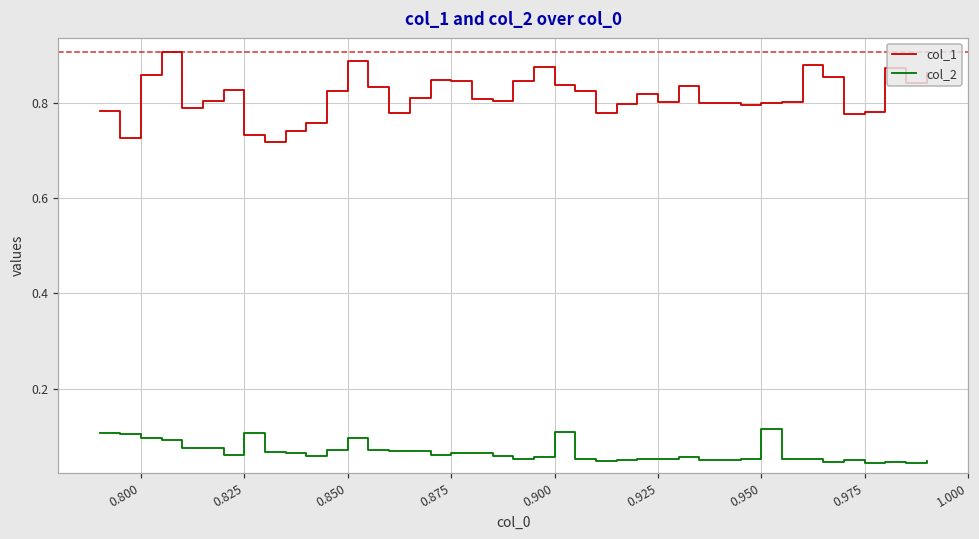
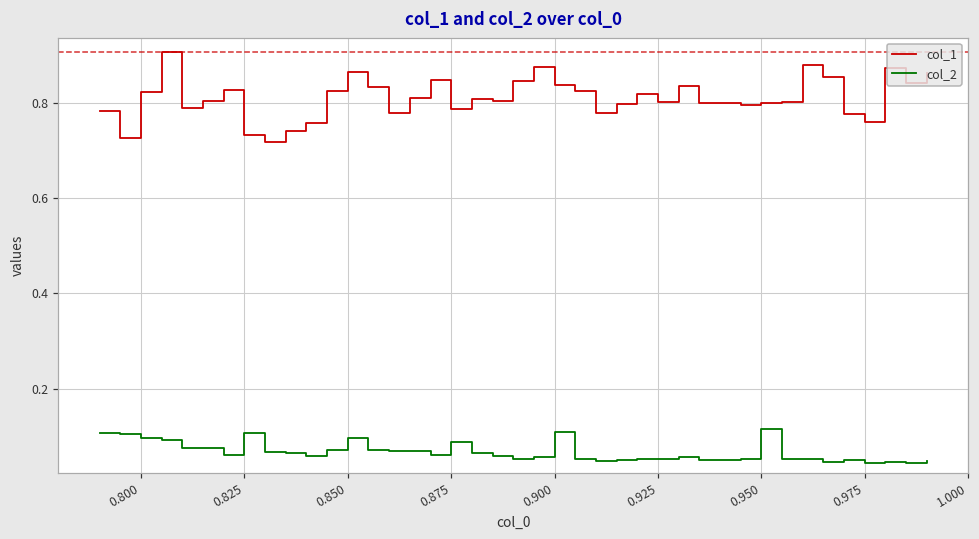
col_1, 0.800: 0.86 -> 0.82
col_1, 0.850: 0.89 -> 0.87
col_1, 0.875: 0.85 -> 0.79
col_2, 0.875: 0.07 -> 0.09
col_1, 0.975: 0.78 -> 0.76
